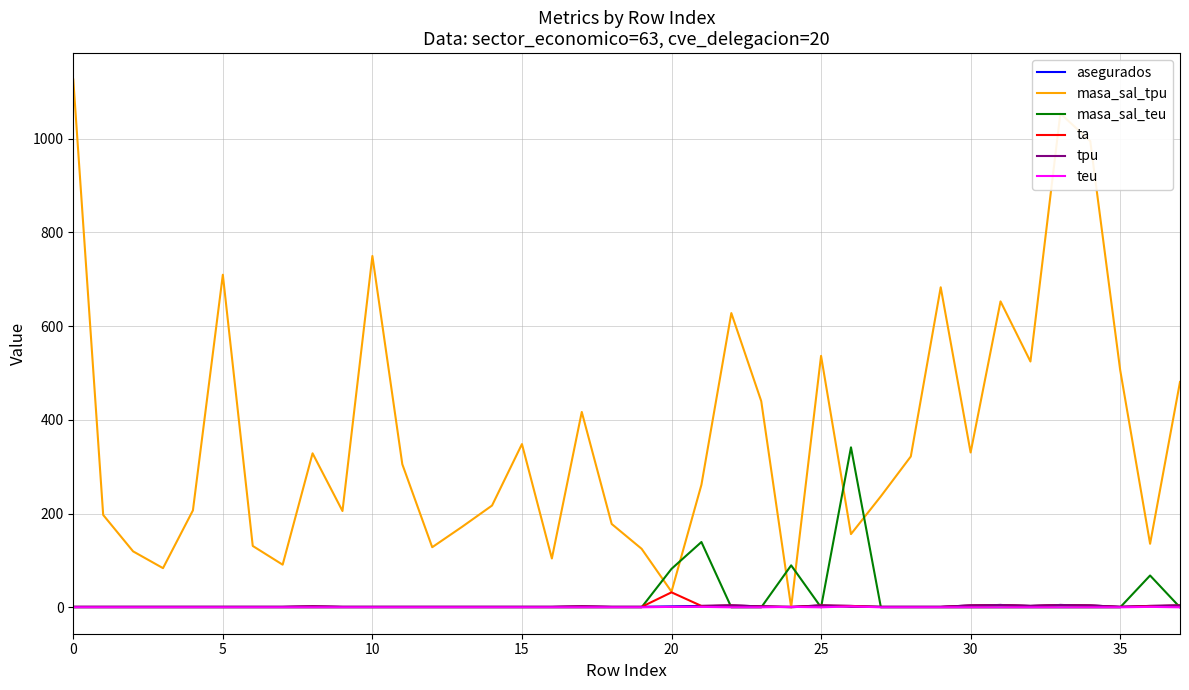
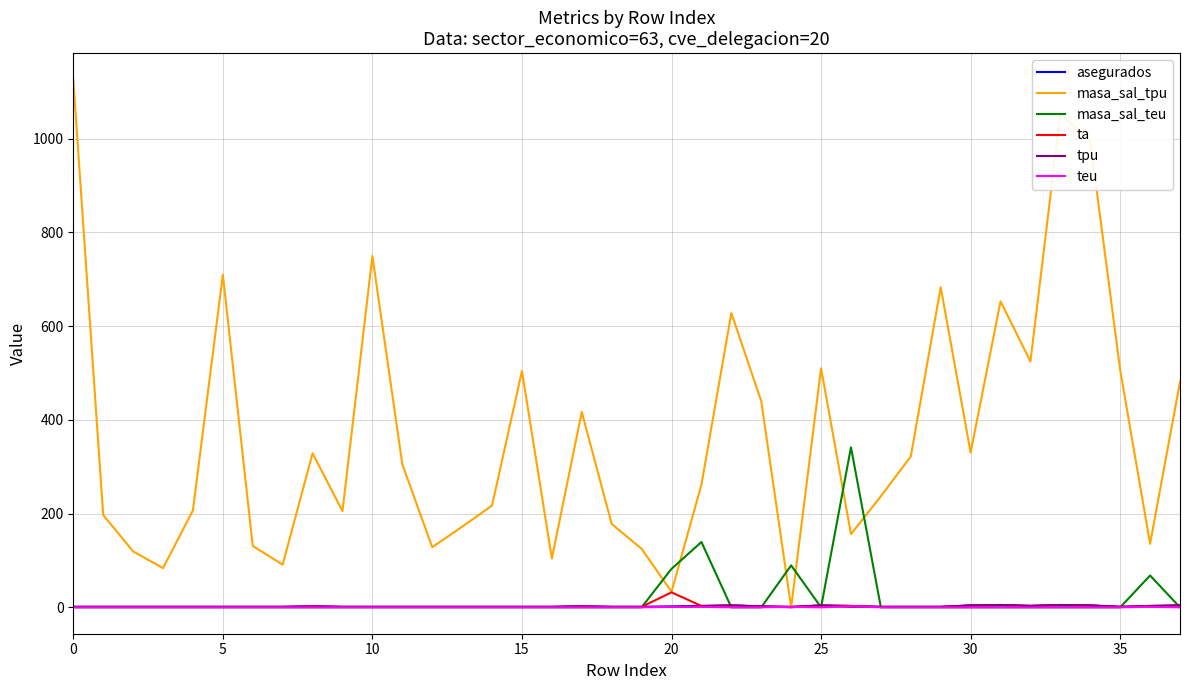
masa_sal_tpu, 15: 350 -> 500
masa_sal_tpu, 25: 540 -> 510
